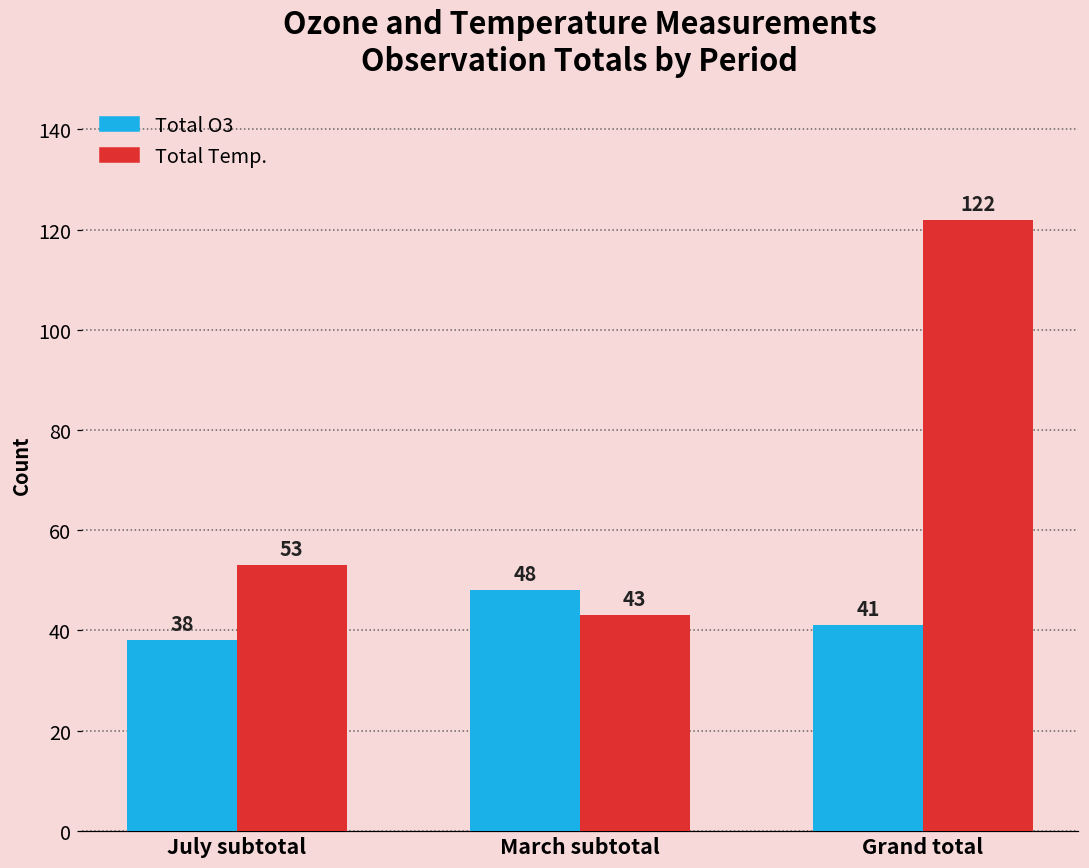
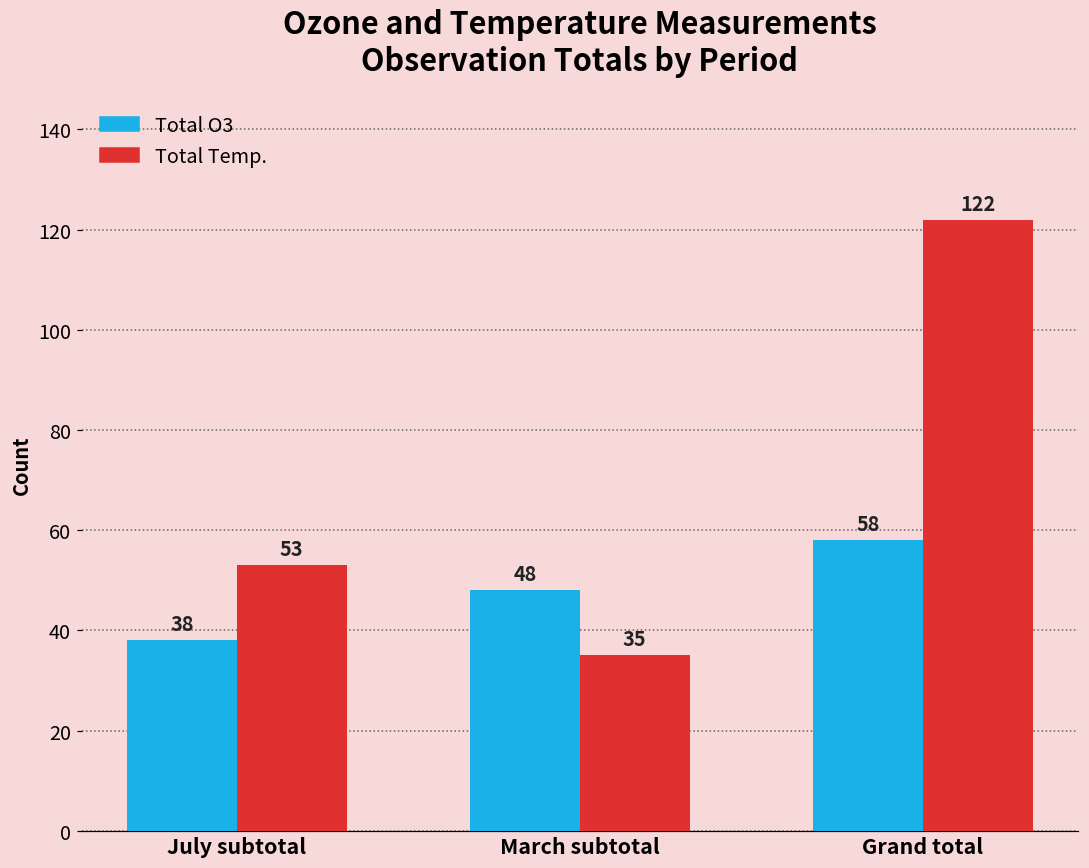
Total Temp., March subtotal: 43 -> 35
Total O3, Grand total: 41 -> 58
